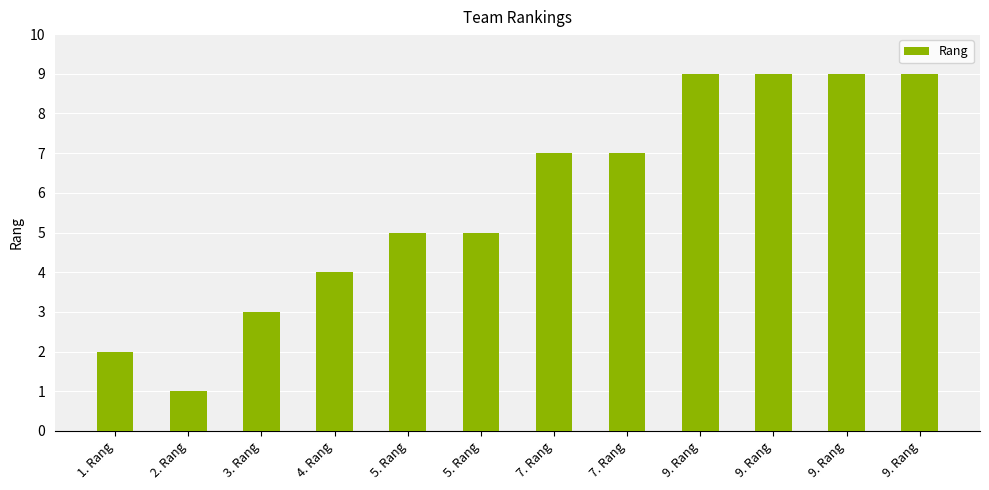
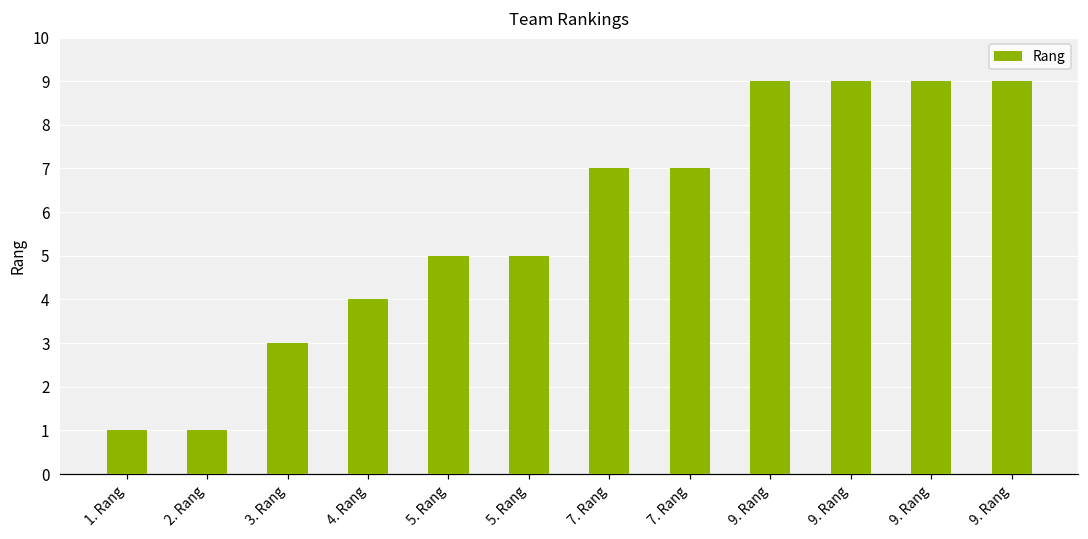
1. Rang: 2 -> 1
